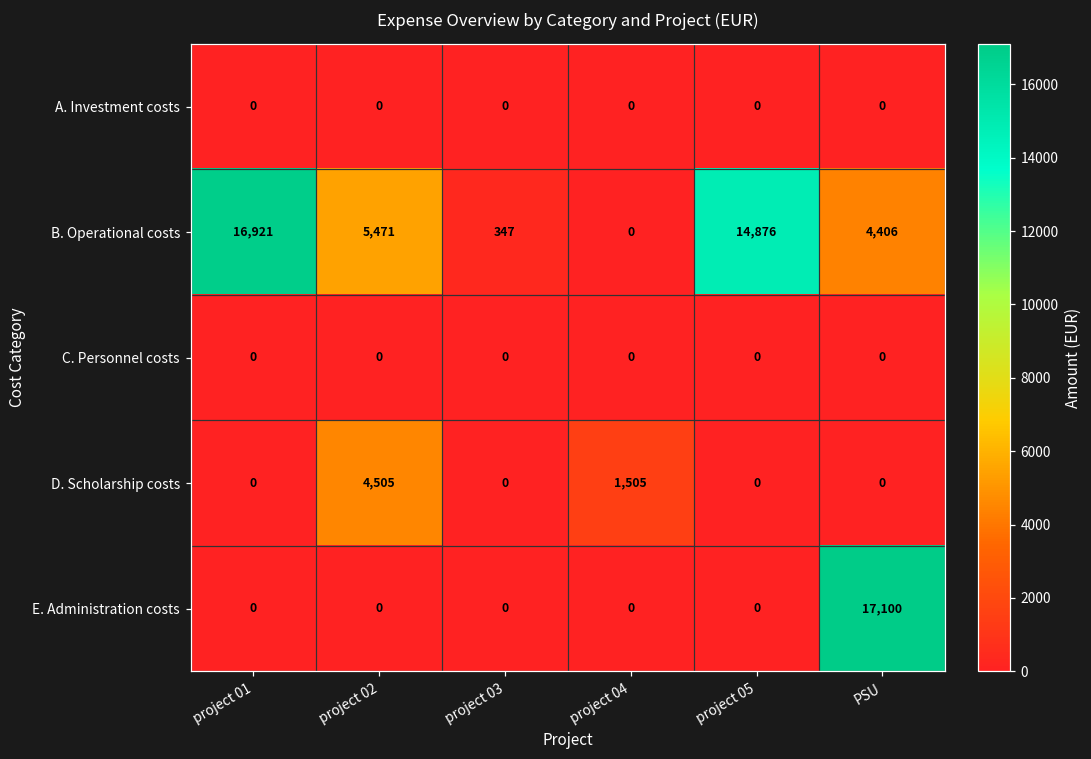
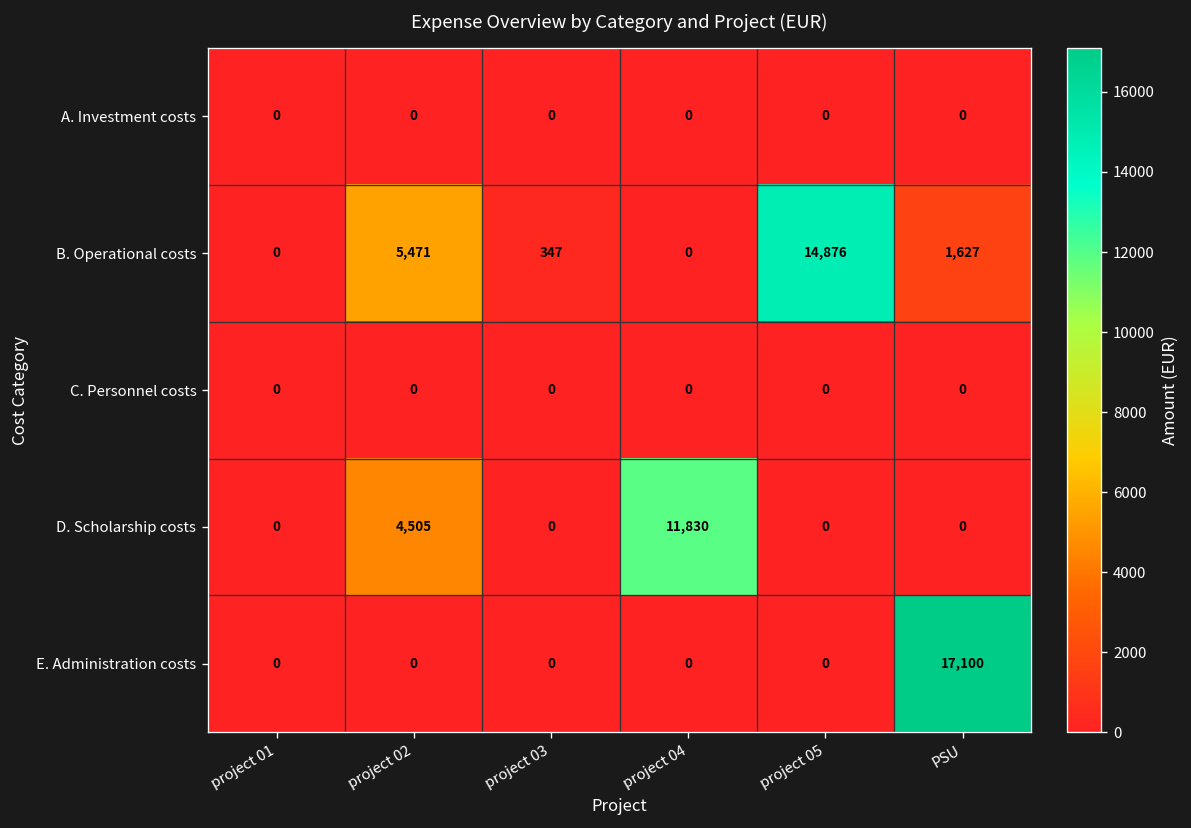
B. Operational costs, project 01: 16,921 -> 0
B. Operational costs, PSU: 4,406 -> 1,627
D. Scholarship costs, project 04: 1,505 -> 11,830
